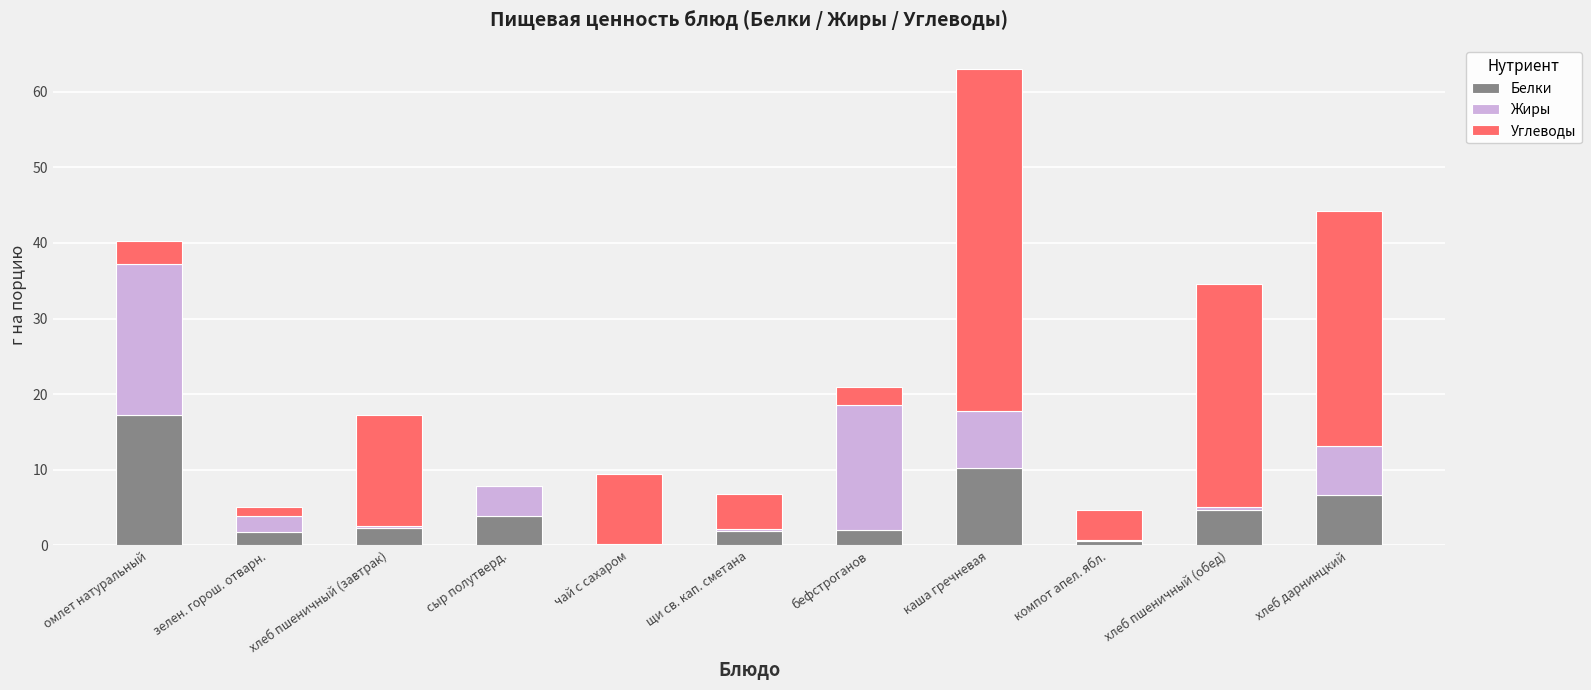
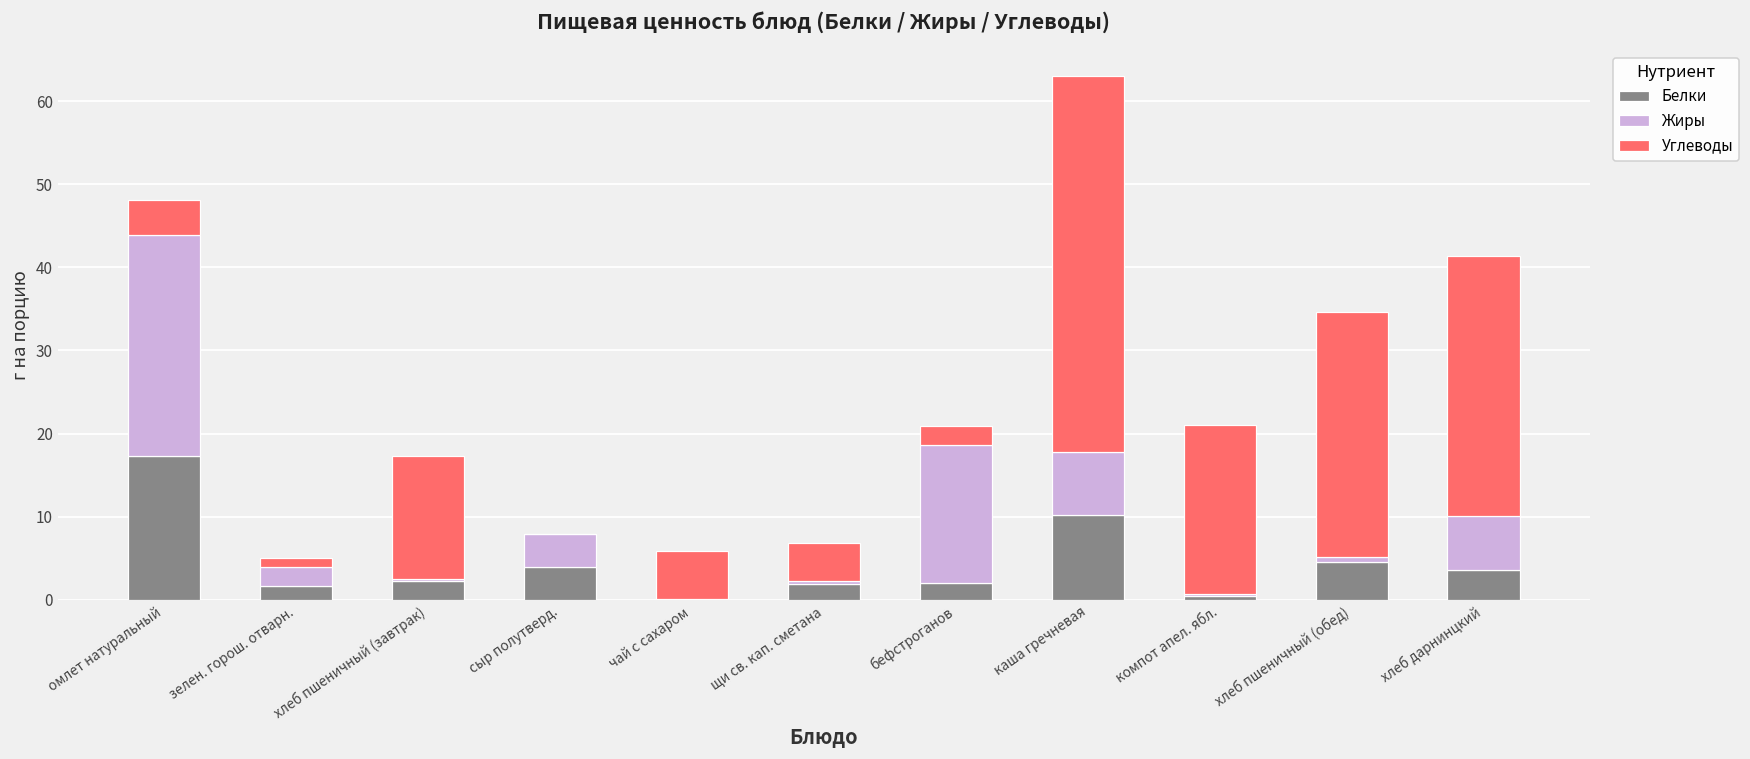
Жиры, омлет натуральный: 20 -> 27
Углеводы, омлет натуральный: 3 -> 4
Углеводы, чай с сахаром: 9 -> 6
Углеводы, компот апел. ябл.: 4 -> 20
Белки, хлеб дарнинцкий: 7 -> 4
